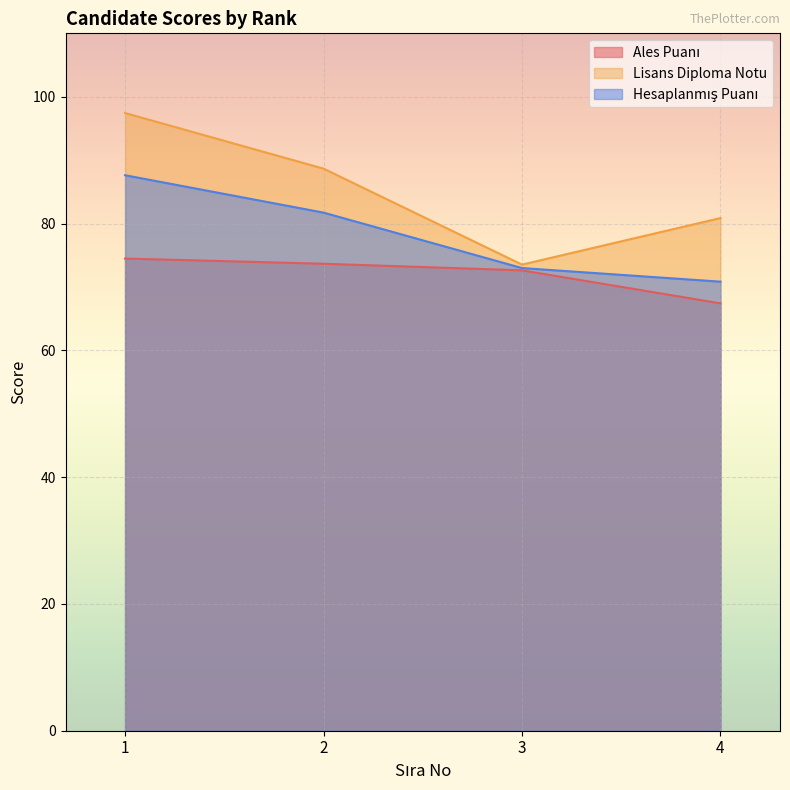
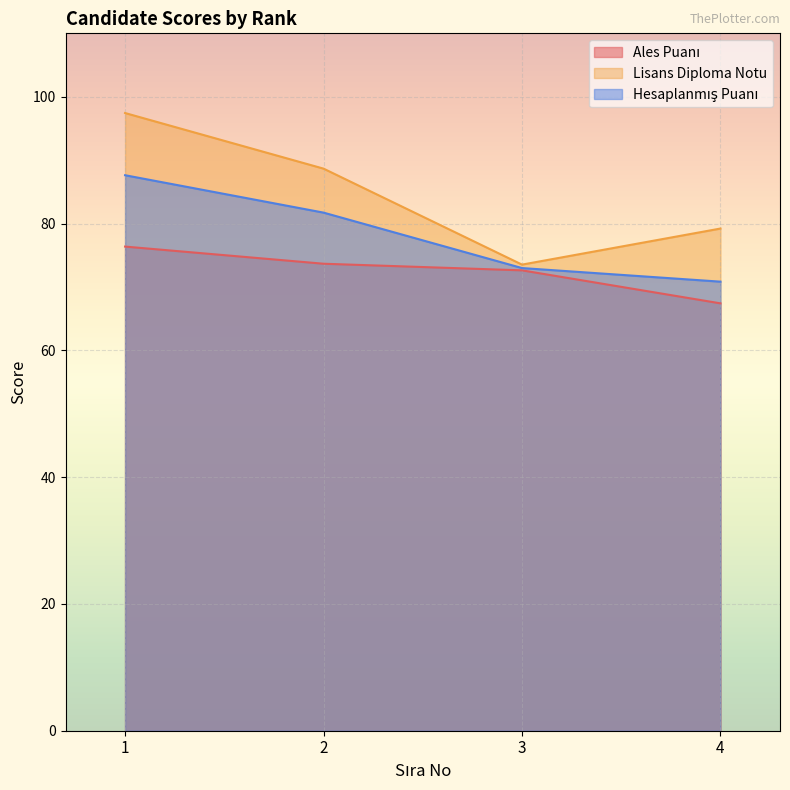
Ales Puanı, 1: 74 -> 76
Lisans Diploma Notu, 4: 81 -> 79
